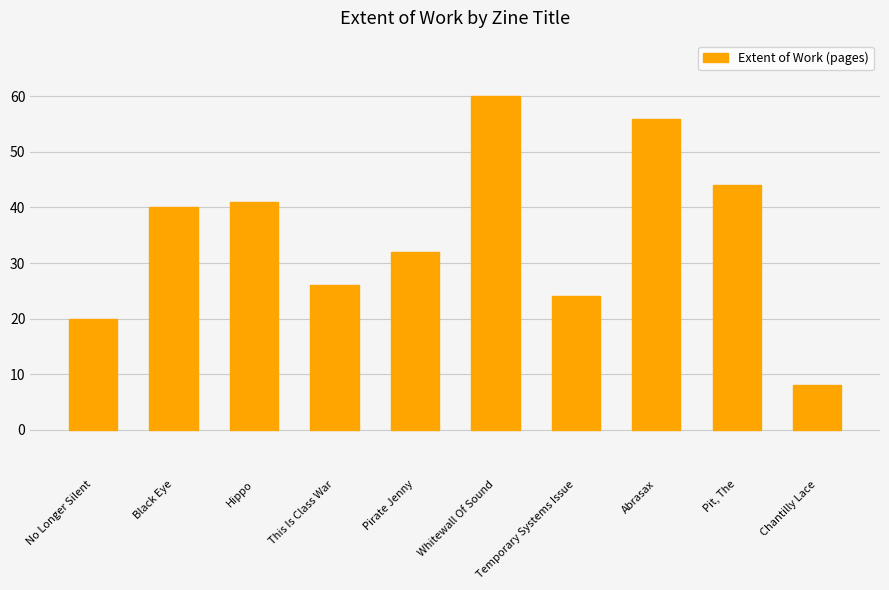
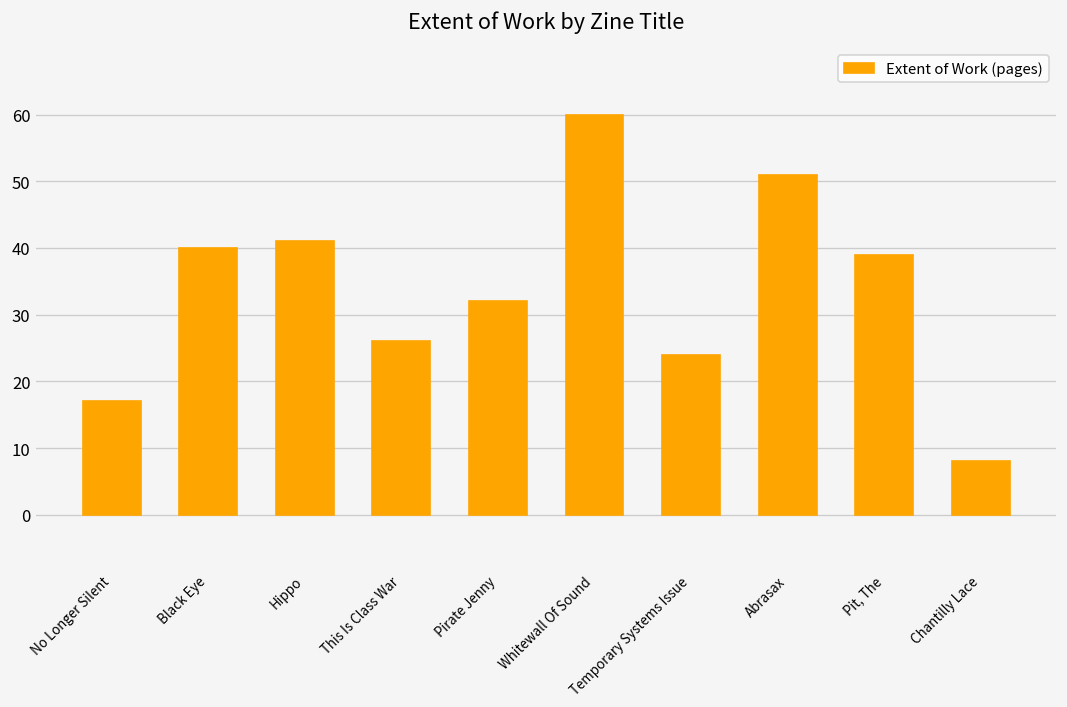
No Longer Silent: 20 -> 17
Abrasax: 56 -> 51
Pit, The: 44 -> 39
